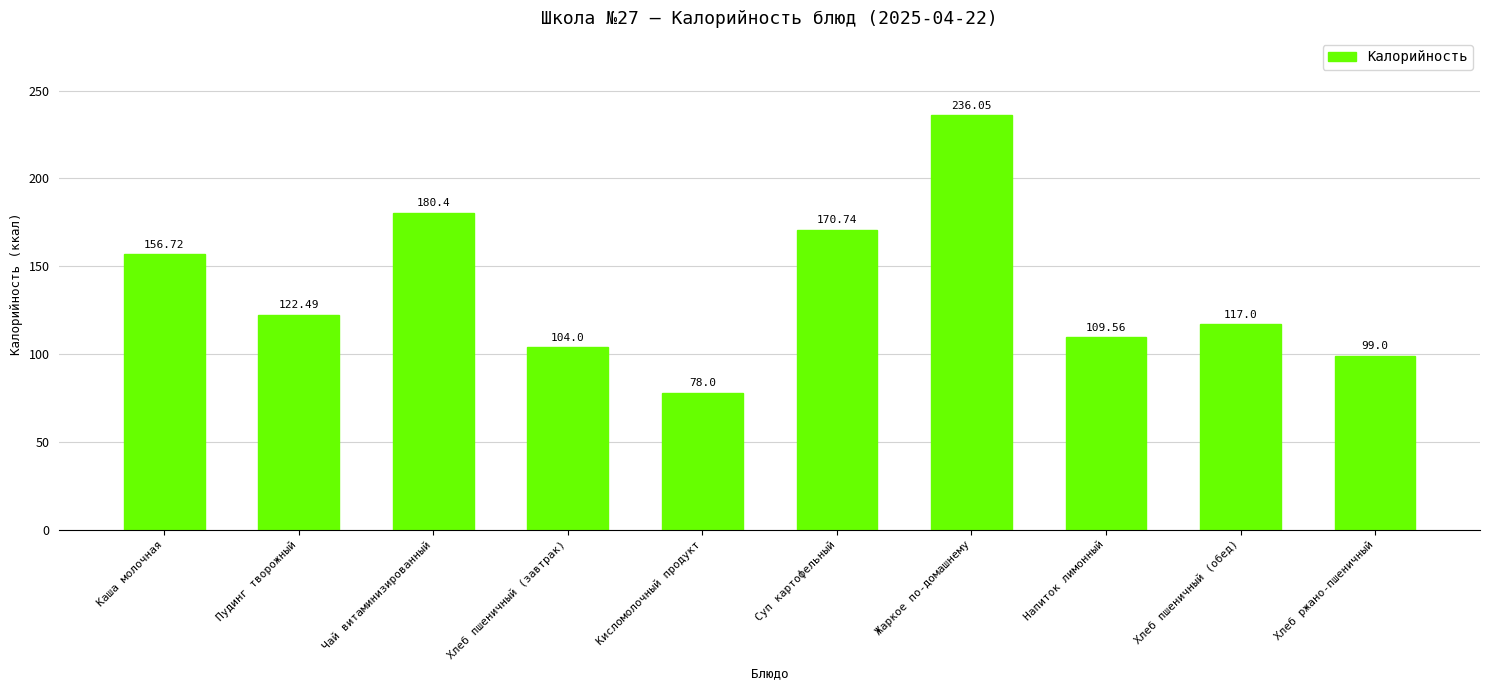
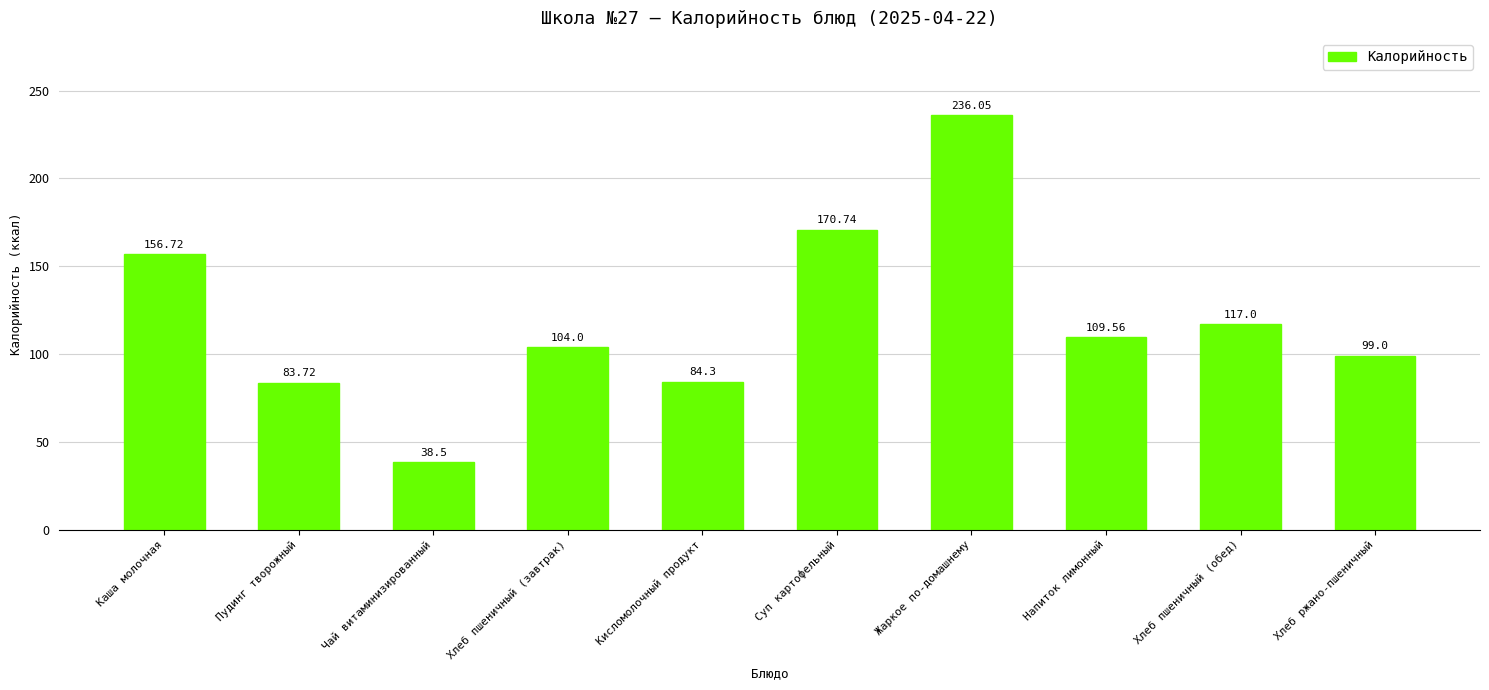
Пудинг творожный: 122.49 -> 83.72
Чай витаминизированный: 180.4 -> 38.5
Кисломолочный продукт: 78.0 -> 84.3
